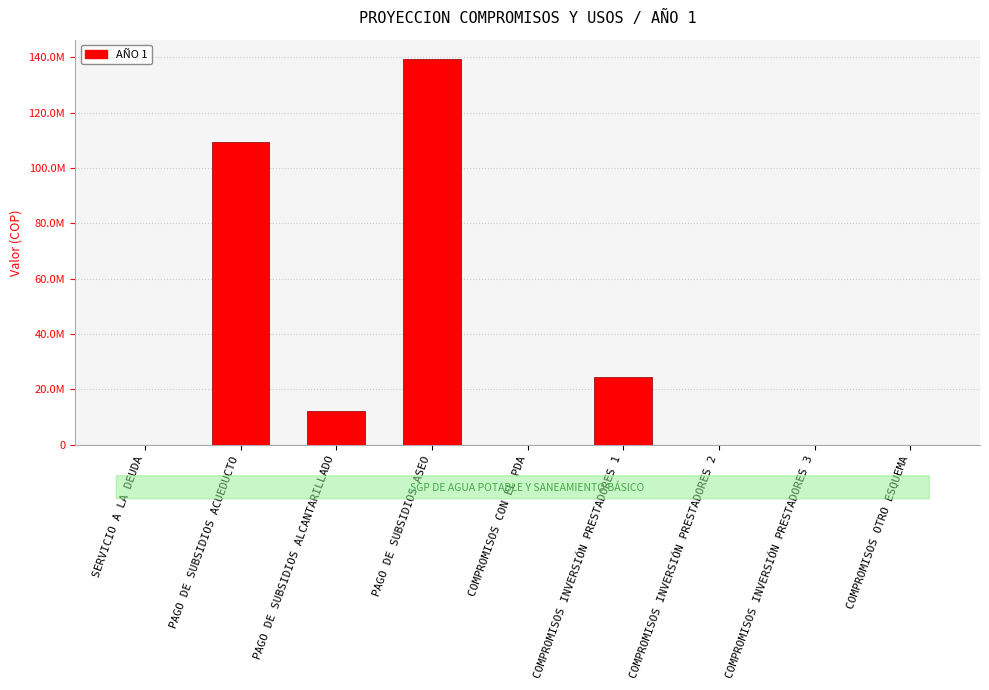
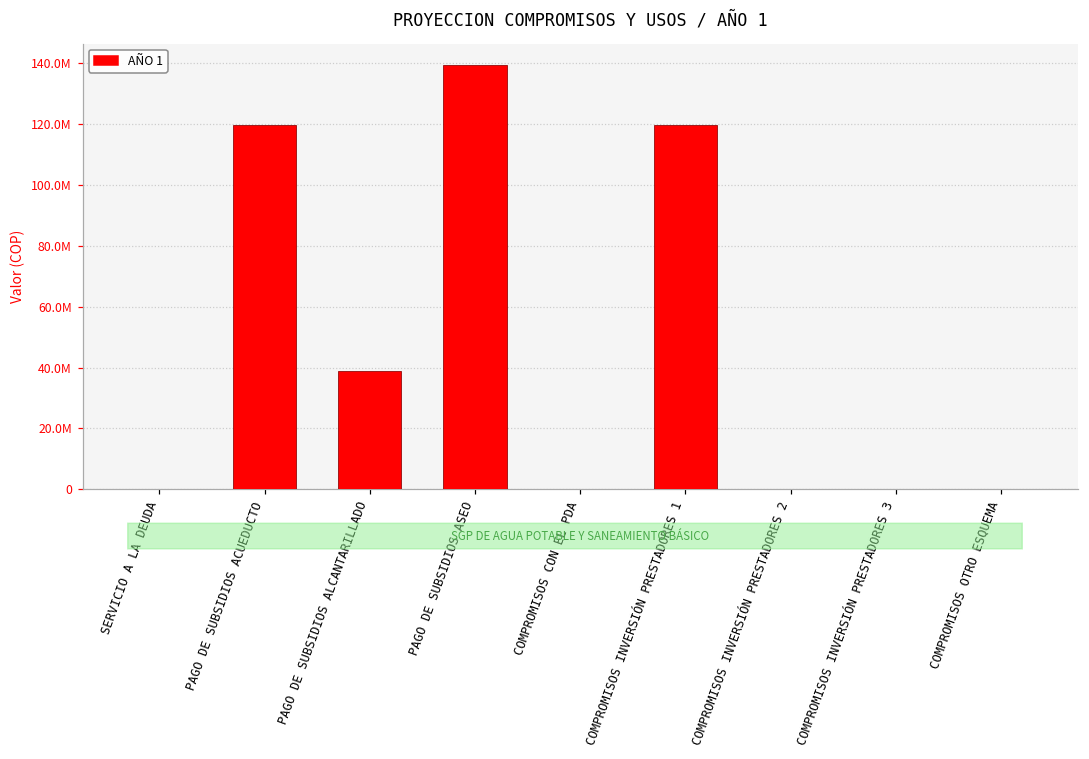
PAGO DE SUBSIDIOS ACUEDUCTO: 109000000 -> 120000000
PAGO DE SUBSIDIOS ALCANTARILLADO: 12000000 -> 39000000
COMPROMISOS INVERSIÓN PRESTADORES 1: 24000000 -> 120000000
